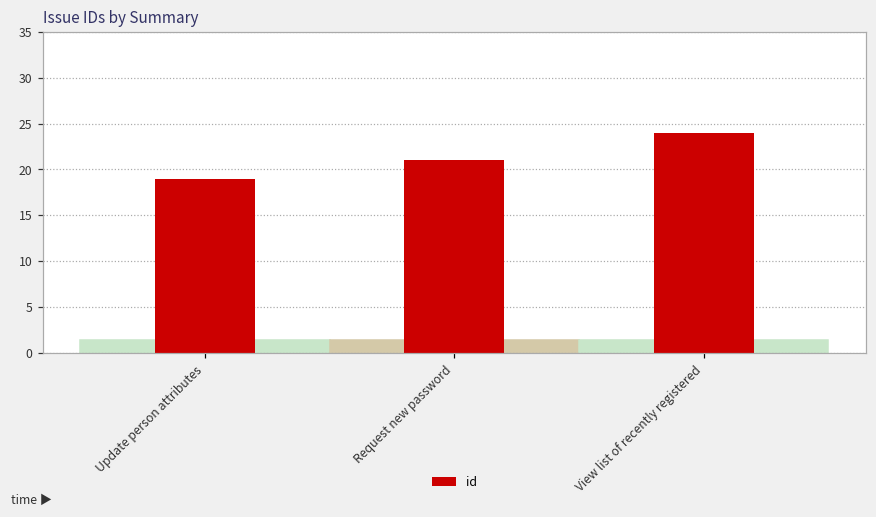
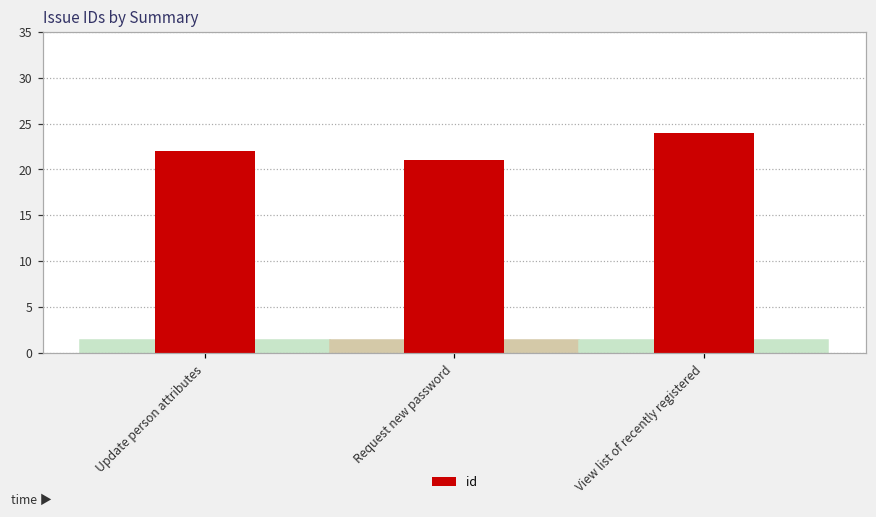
Update person attributes: 19 -> 22
